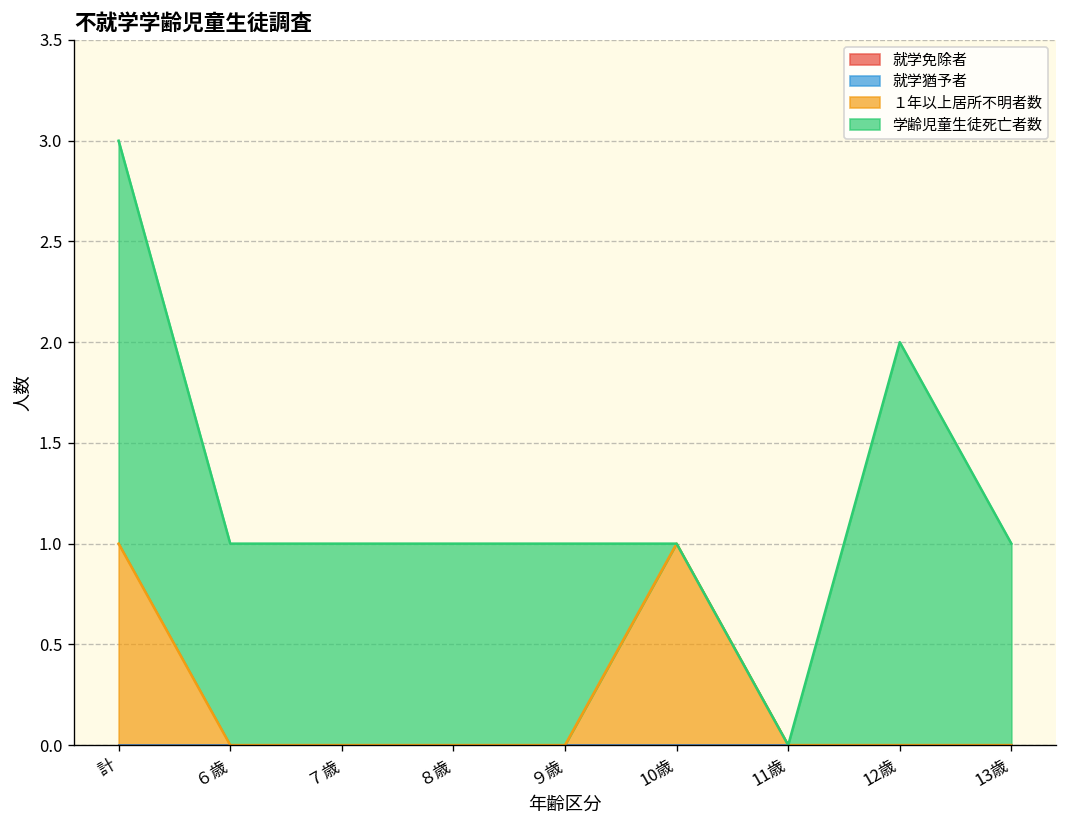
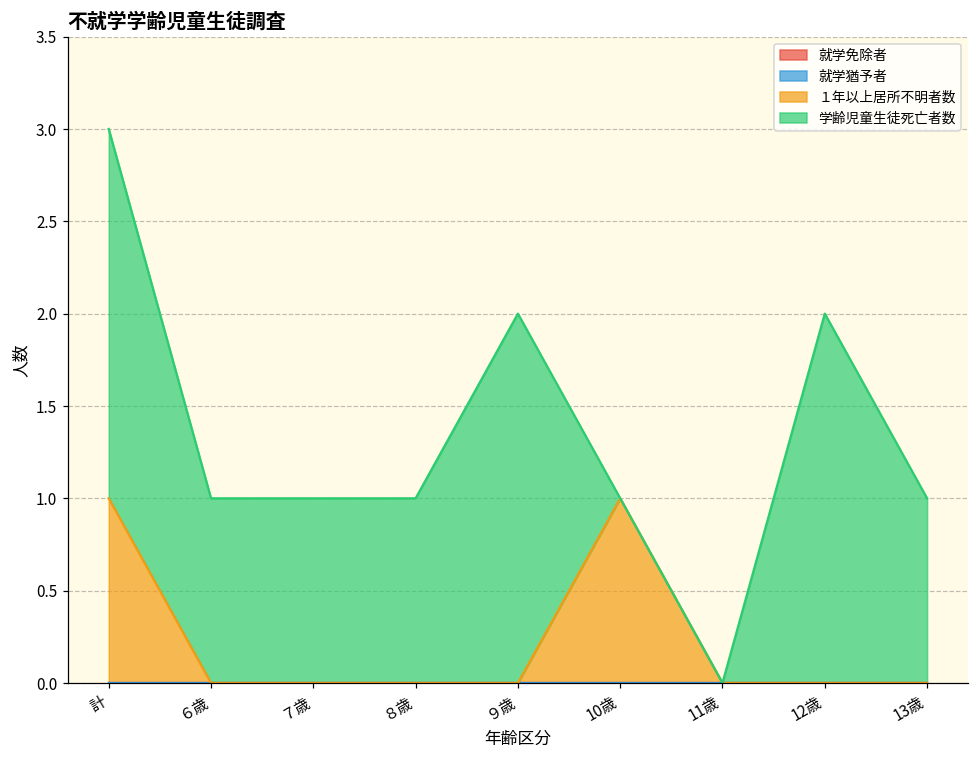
学齢児童生徒死亡者数, ９歳: 1 -> 2
